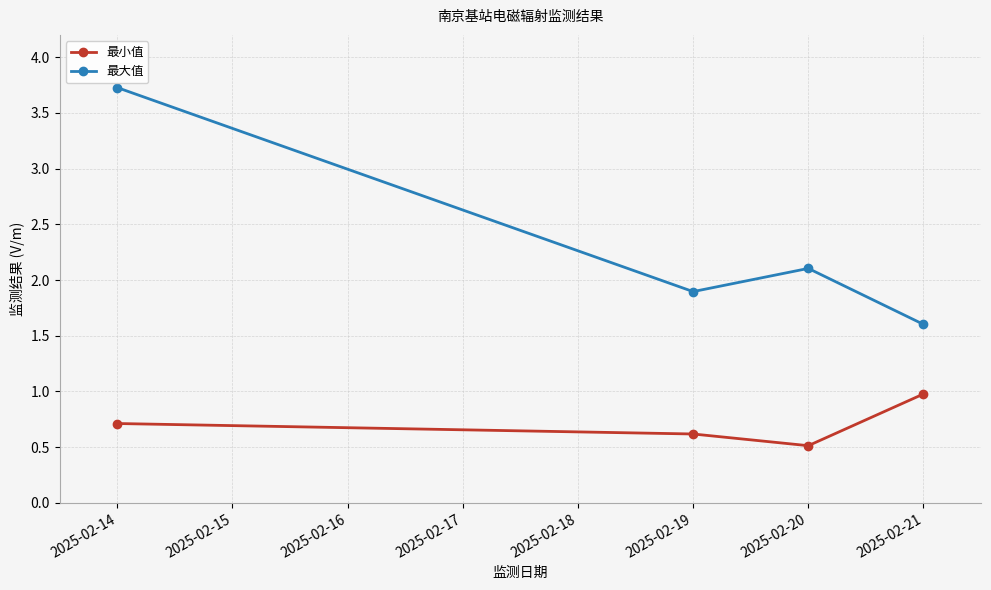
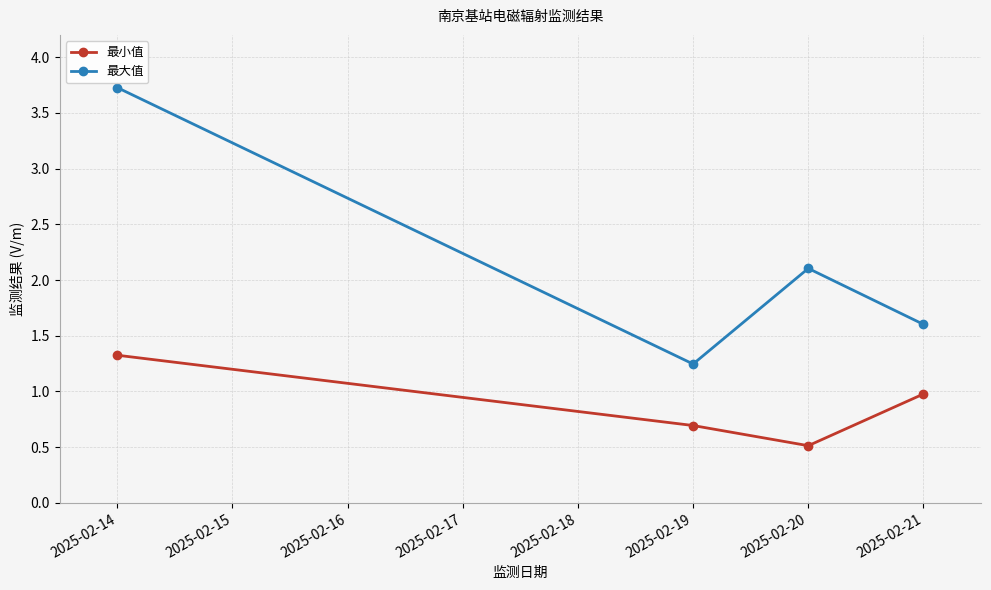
最小值, 2025-02-14: 0.71 -> 1.33
最小值, 2025-02-19: 0.62 -> 0.69
最大值, 2025-02-19: 1.90 -> 1.25
